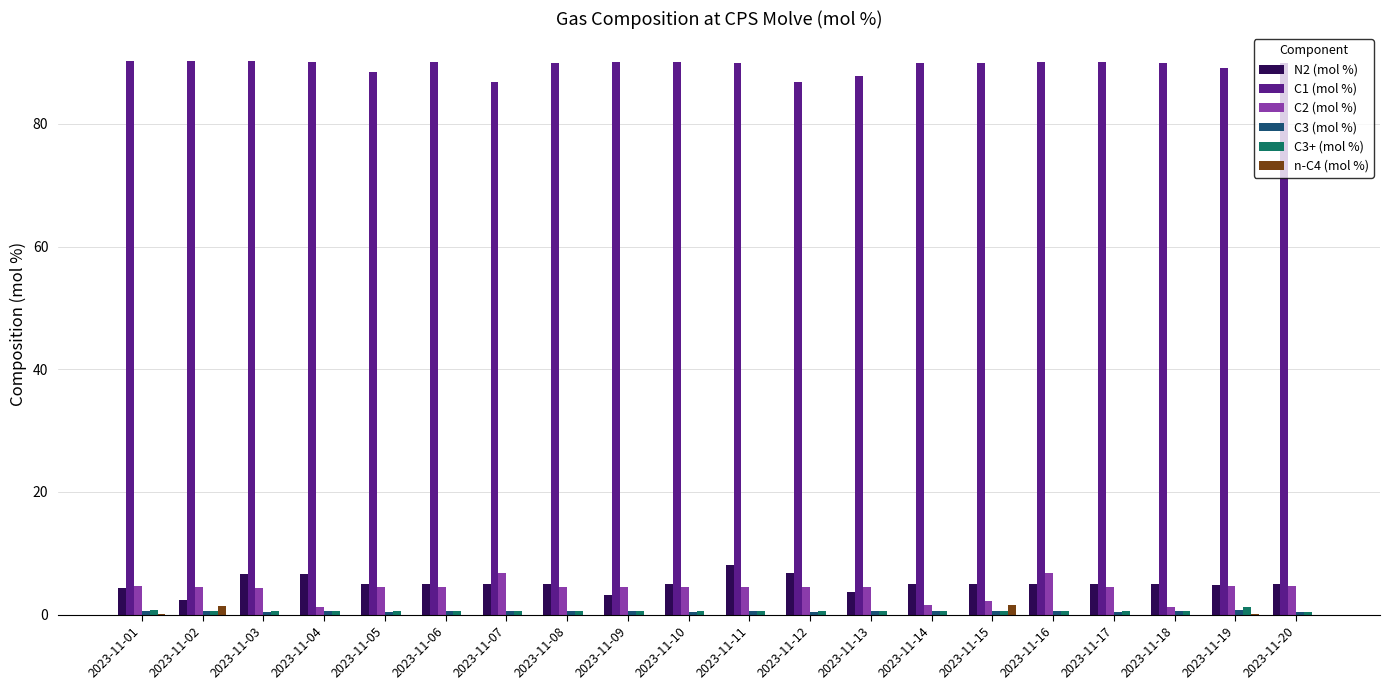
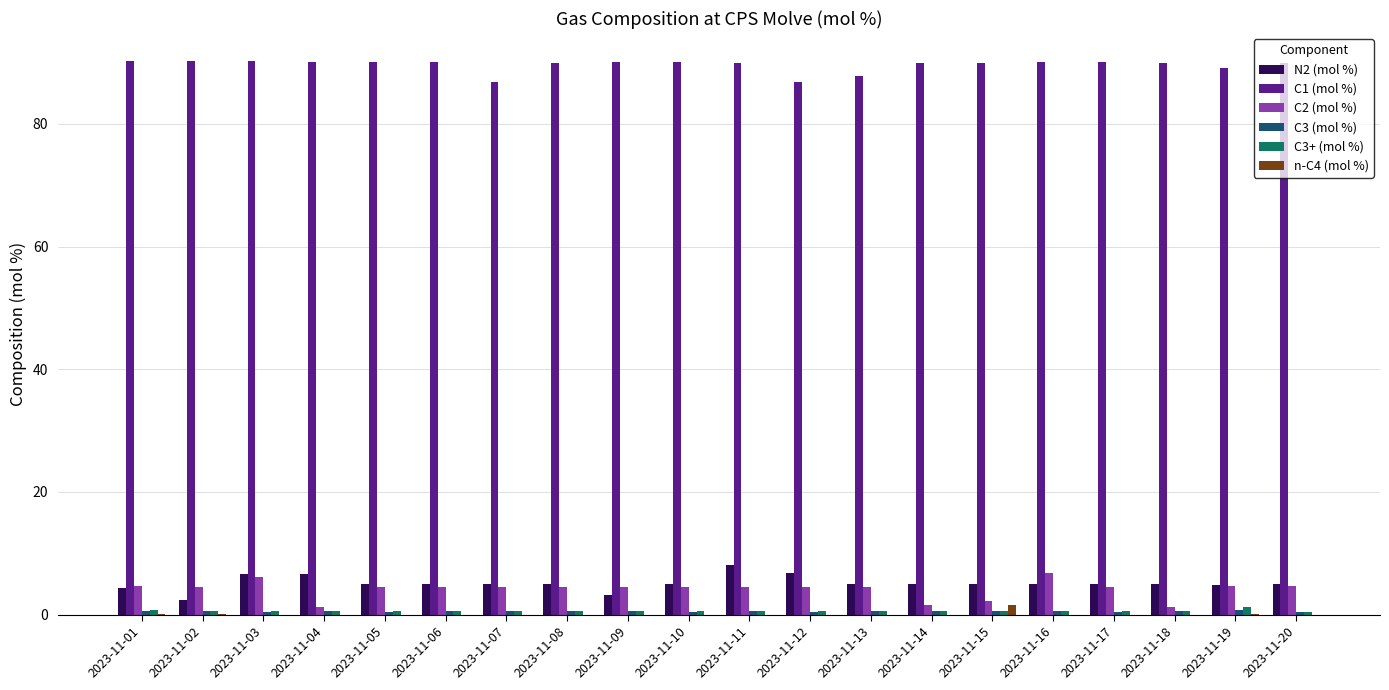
n-C4 (mol %), 2023-11-02: 1 -> 0
C2 (mol %), 2023-11-03: 4 -> 6
C1 (mol %), 2023-11-05: 88 -> 90
C2 (mol %), 2023-11-07: 7 -> 5
N2 (mol %), 2023-11-13: 4 -> 5
